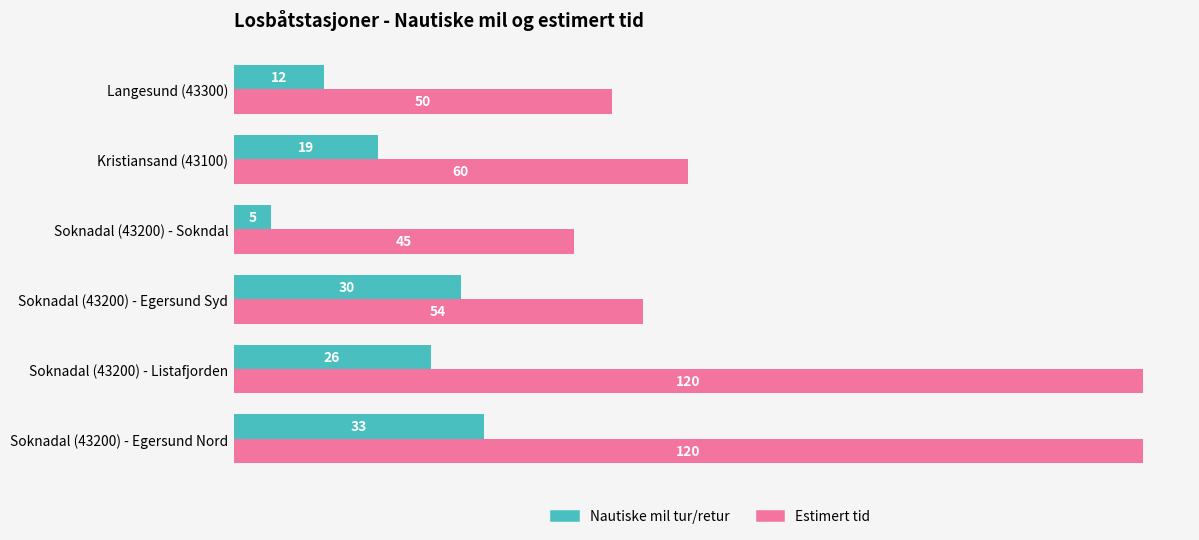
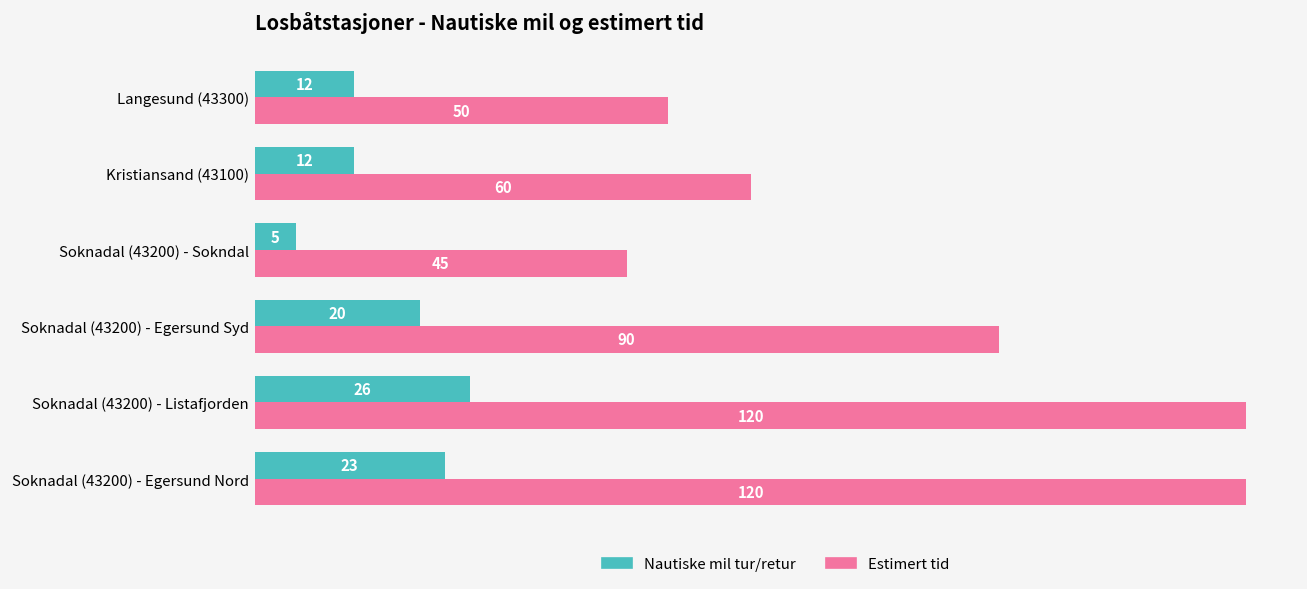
Nautiske mil tur/retur, Kristiansand (43100): 19 -> 12
Nautiske mil tur/retur, Soknadal (43200) - Egersund Syd: 30 -> 20
Estimert tid, Soknadal (43200) - Egersund Syd: 54 -> 90
Nautiske mil tur/retur, Soknadal (43200) - Egersund Nord: 33 -> 23
